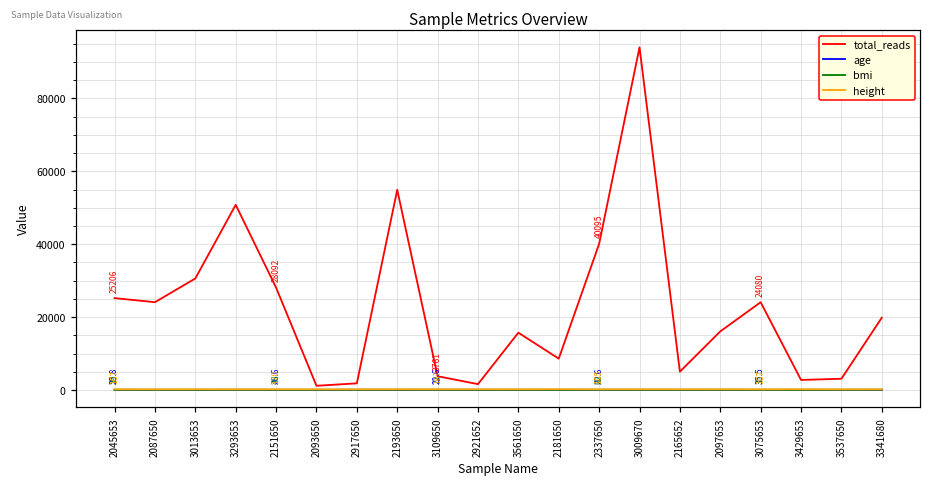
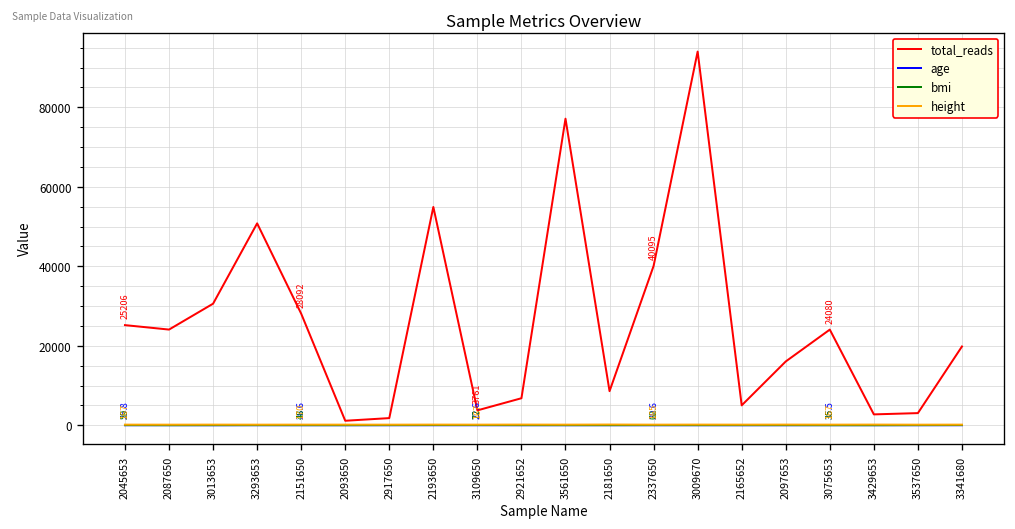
total_reads, 2921652: 2000 -> 7000
total_reads, 3561650: 16000 -> 77000
